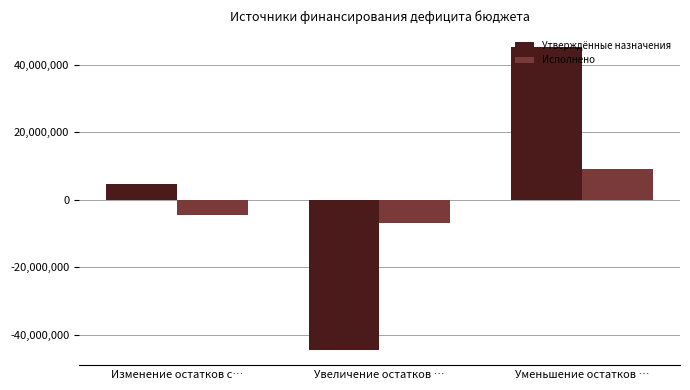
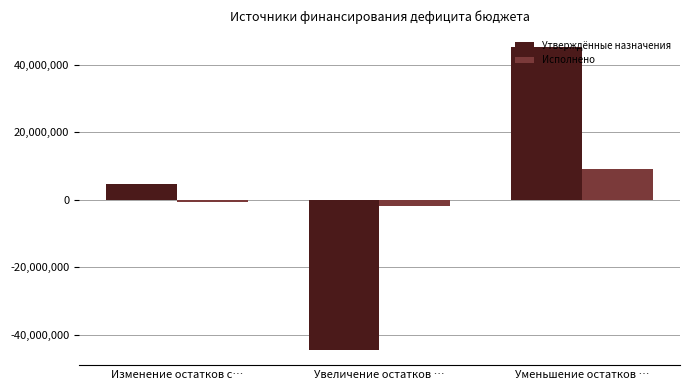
Исполнено, Изменение остатков с…: -4,000,000 -> -1,000,000
Исполнено, Увеличение остатков …: -7,000,000 -> -2,000,000
